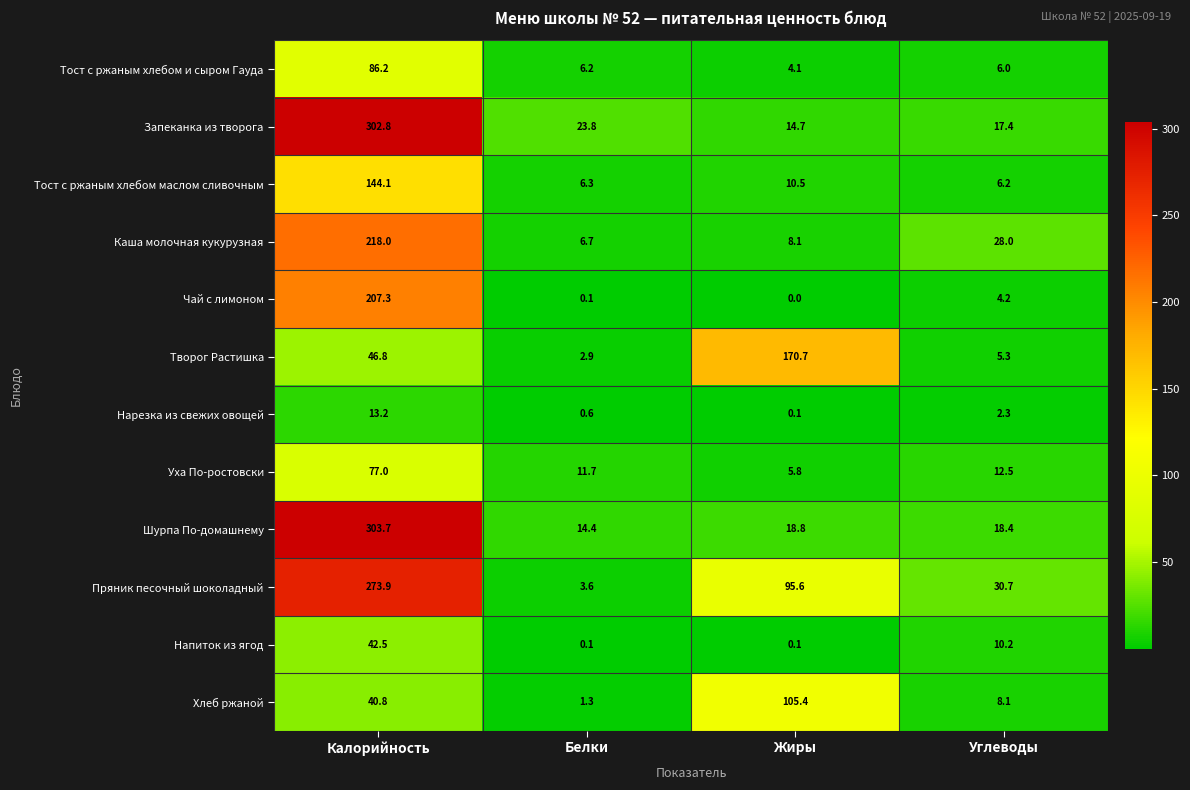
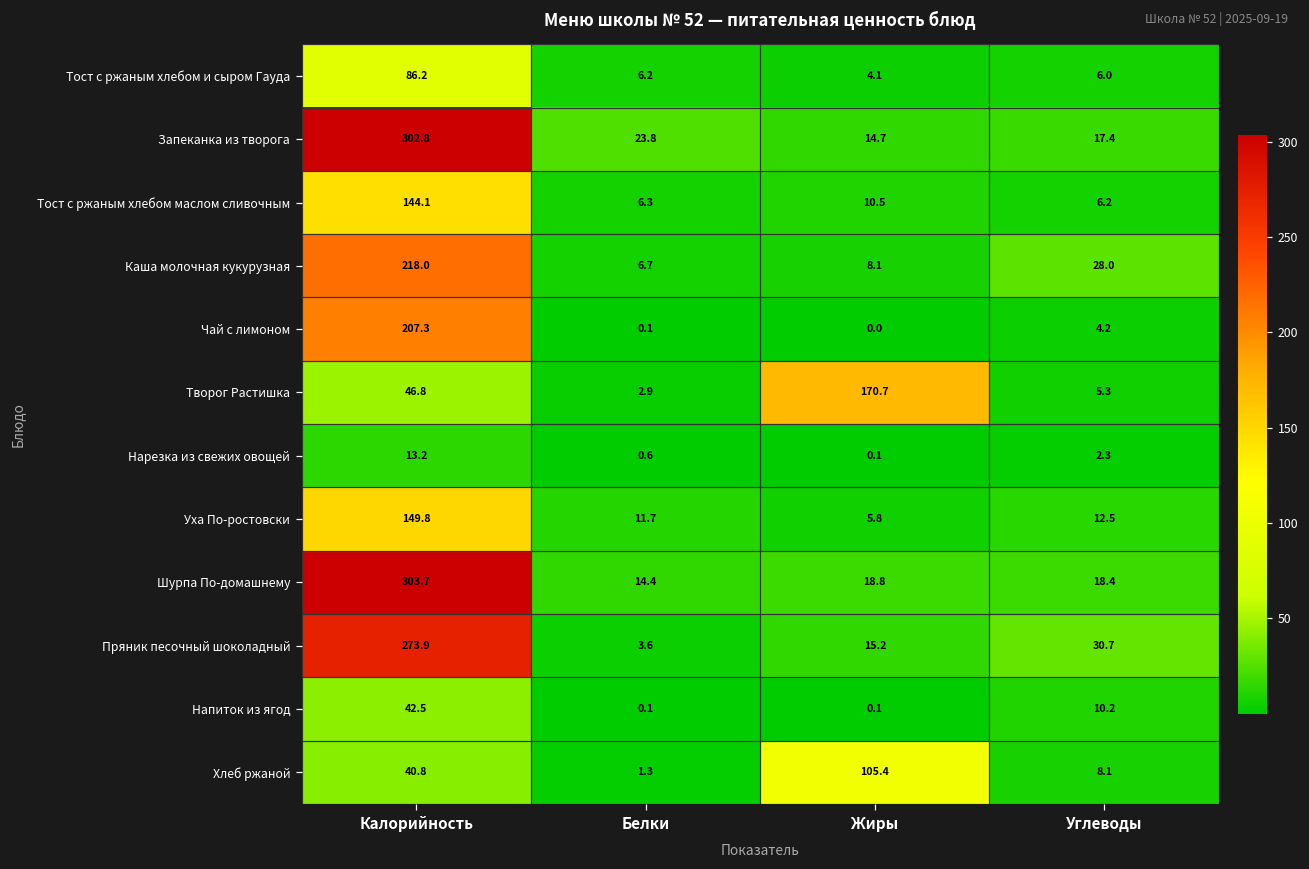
Уха По-ростовски, Калорийность: 77.0 -> 149.8
Пряник песочный шоколадный, Жиры: 95.6 -> 15.2
